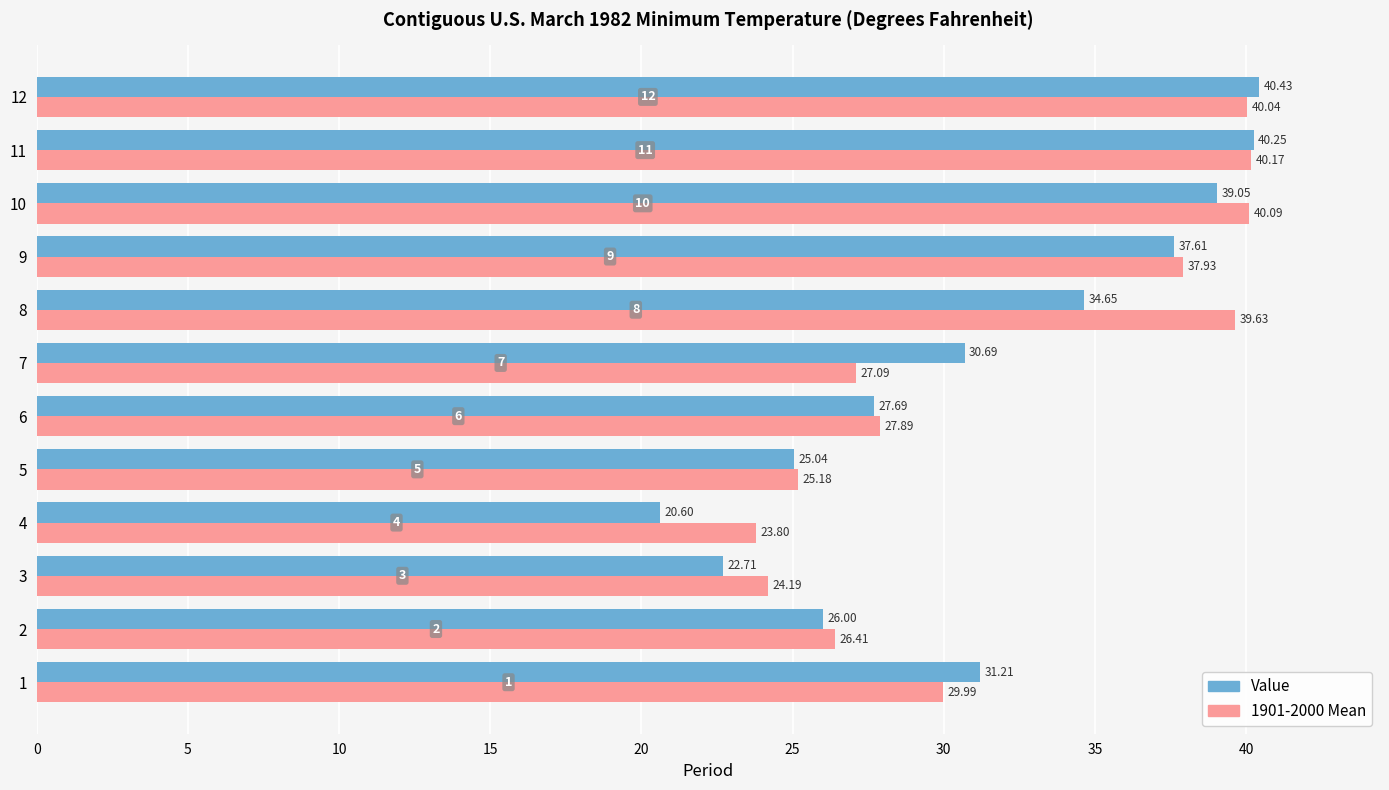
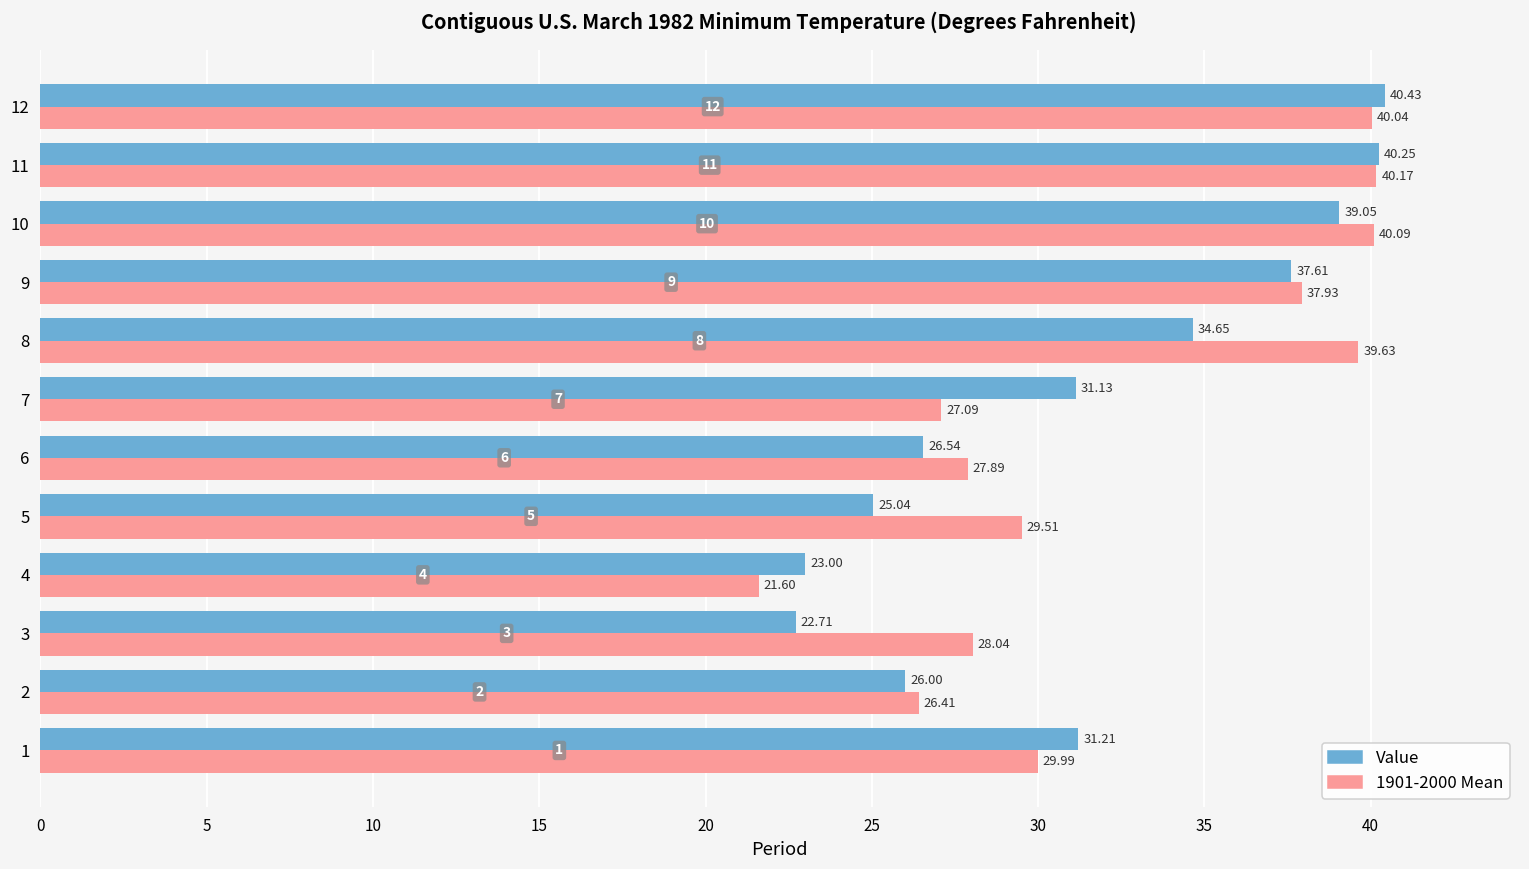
Value, 7: 30.69 -> 31.13
Value, 6: 27.69 -> 26.54
1901-2000 Mean, 5: 25.18 -> 29.51
Value, 4: 20.60 -> 23.00
1901-2000 Mean, 4: 23.80 -> 21.60
1901-2000 Mean, 3: 24.19 -> 28.04
